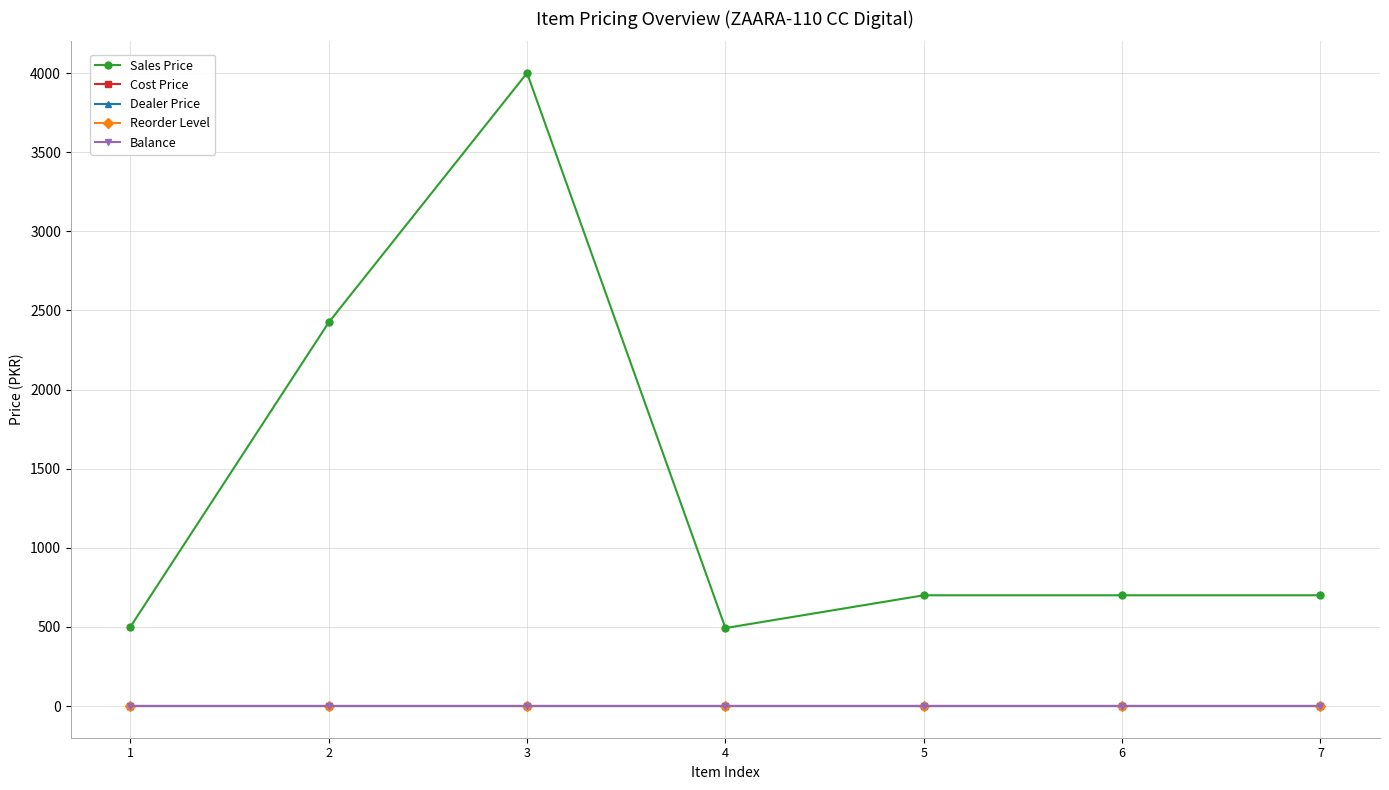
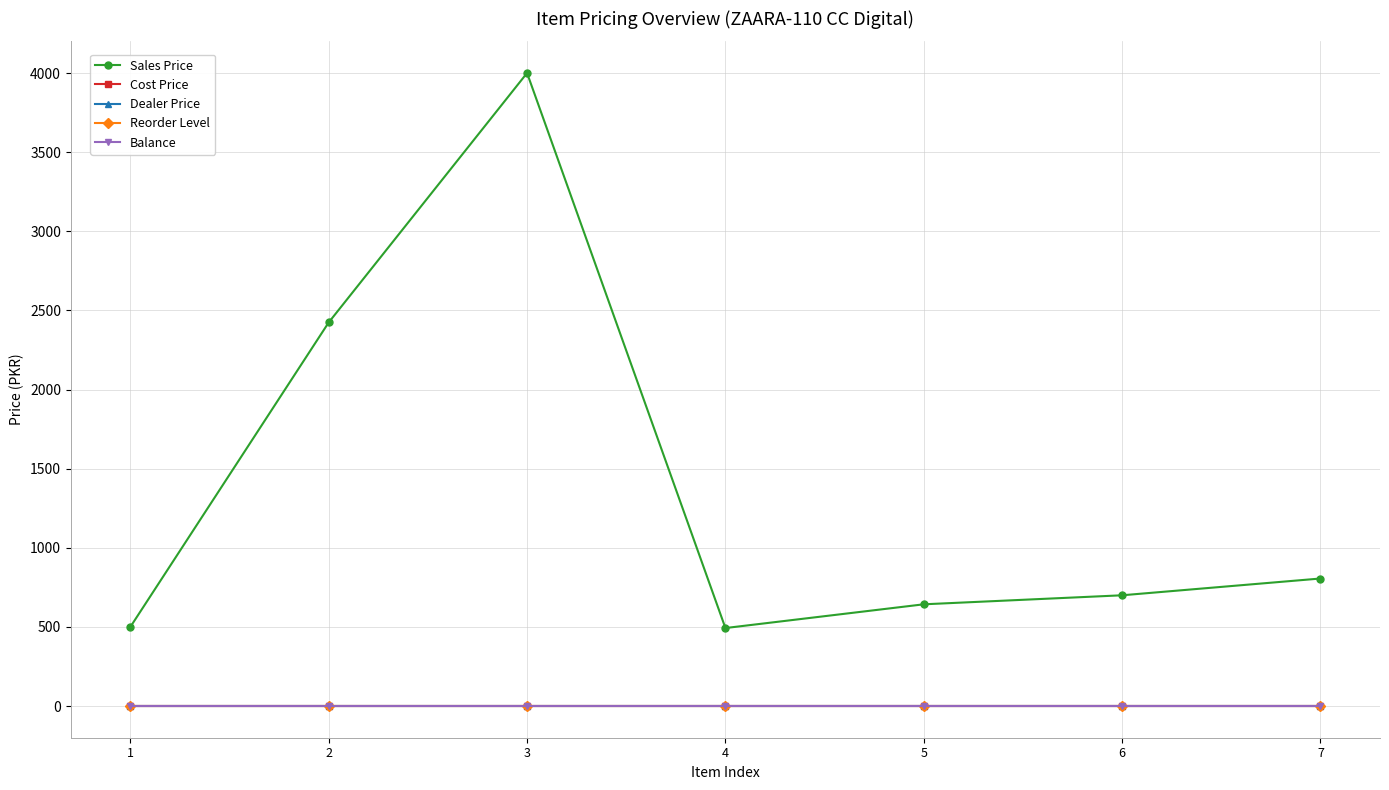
Sales Price, 5: 700 -> 640
Sales Price, 7: 700 -> 810
